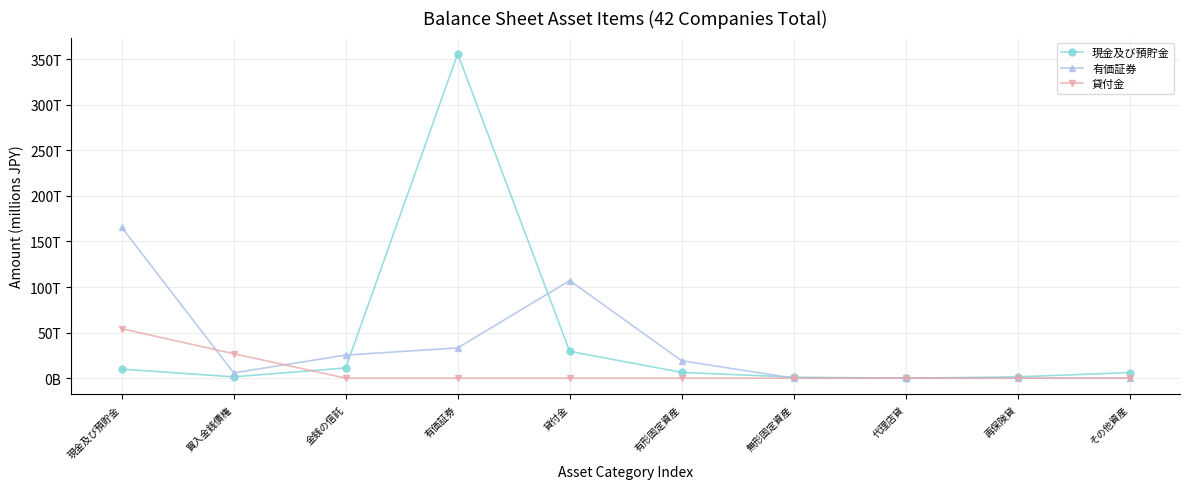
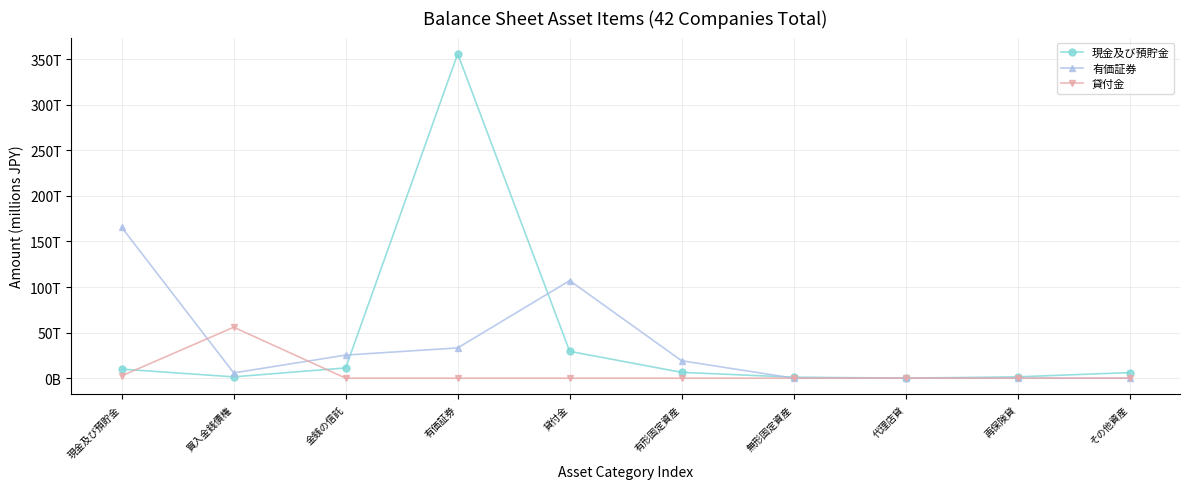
貸付金, 現金及び預貯金: 50T -> 0T
貸付金, 買入金銭債権: 30T -> 60T
